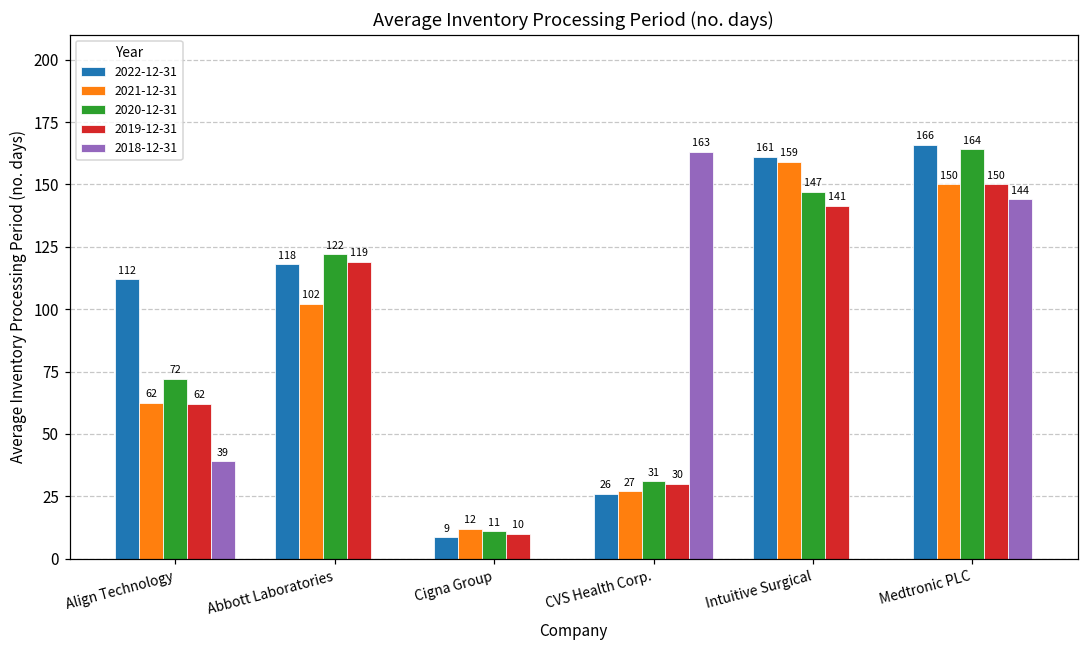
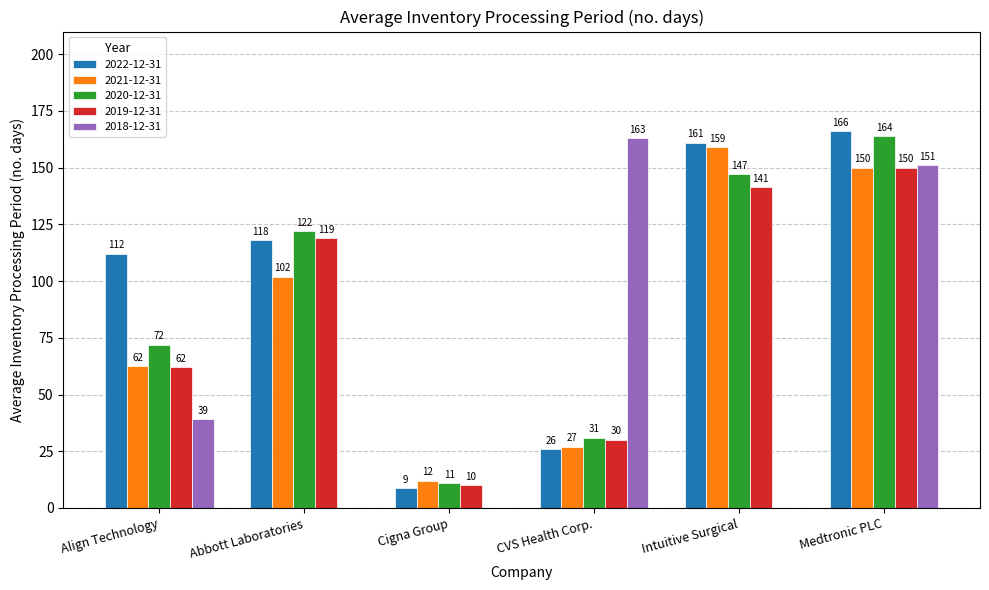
2018-12-31, Medtronic PLC: 144 -> 151
